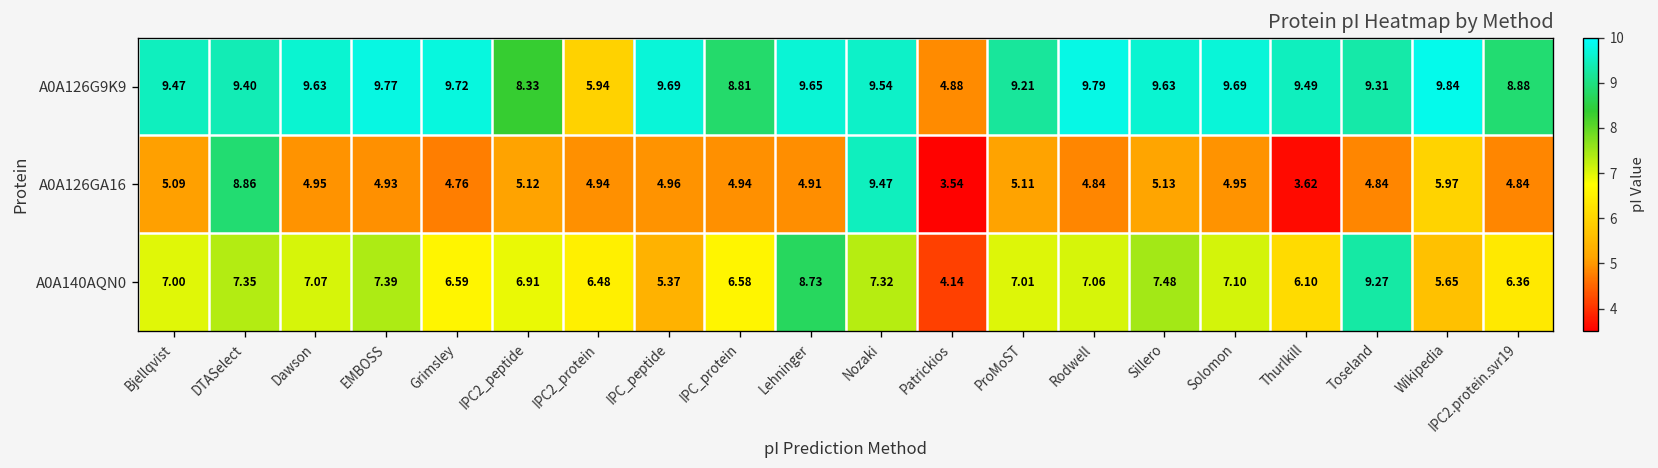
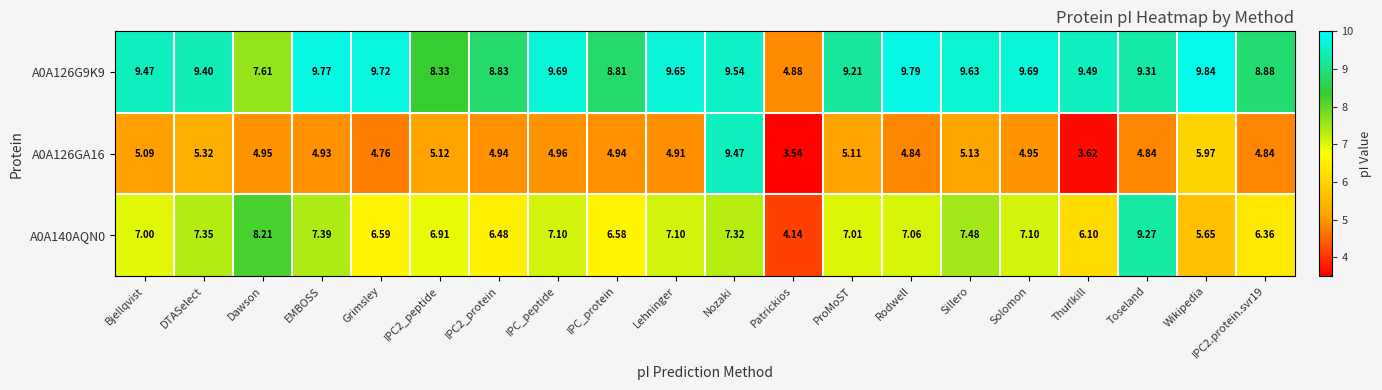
A0A126G9K9, Dawson: 9.63 -> 7.61
A0A126G9K9, IPC2_protein: 5.94 -> 8.83
A0A126GA16, DTASelect: 8.86 -> 5.32
A0A140AQN0, Dawson: 7.07 -> 8.21
A0A140AQN0, IPC_peptide: 5.37 -> 7.10
A0A140AQN0, Lehninger: 8.73 -> 7.10
